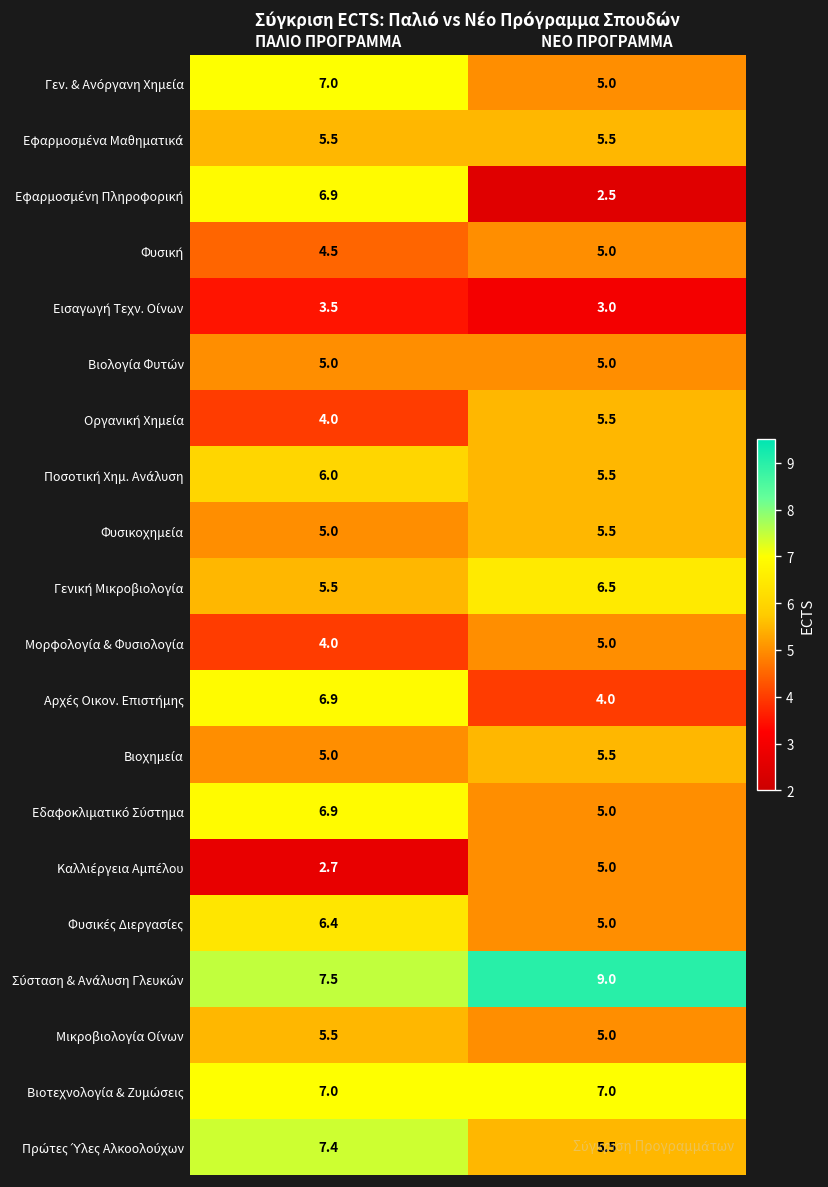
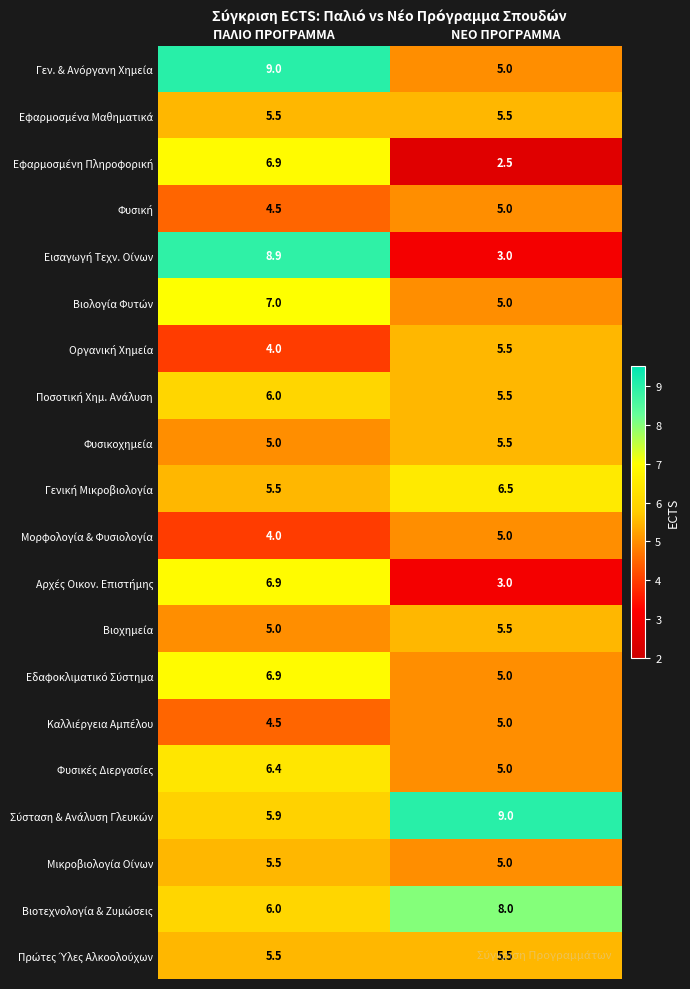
Γεν. & Ανόργανη Χημεία, ΠΑΛΙΟ ΠΡΟΓΡΑΜΜΑ: 7.0 -> 9.0
Εισαγωγή Τεχν. Οίνων, ΠΑΛΙΟ ΠΡΟΓΡΑΜΜΑ: 3.5 -> 8.9
Βιολογία Φυτών, ΠΑΛΙΟ ΠΡΟΓΡΑΜΜΑ: 5.0 -> 7.0
Αρχές Οικον. Επιστήμης, ΝΕΟ ΠΡΟΓΡΑΜΜΑ: 4.0 -> 3.0
Καλλιέργεια Αμπέλου, ΠΑΛΙΟ ΠΡΟΓΡΑΜΜΑ: 2.7 -> 4.5
Σύσταση & Ανάλυση Γλευκών, ΠΑΛΙΟ ΠΡΟΓΡΑΜΜΑ: 7.5 -> 5.9
Βιοτεχνολογία & Ζυμώσεις, ΠΑΛΙΟ ΠΡΟΓΡΑΜΜΑ: 7.0 -> 6.0
Βιοτεχνολογία & Ζυμώσεις, ΝΕΟ ΠΡΟΓΡΑΜΜΑ: 7.0 -> 8.0
Πρώτες Ύλες Αλκοολούχων, ΠΑΛΙΟ ΠΡΟΓΡΑΜΜΑ: 7.4 -> 5.5
